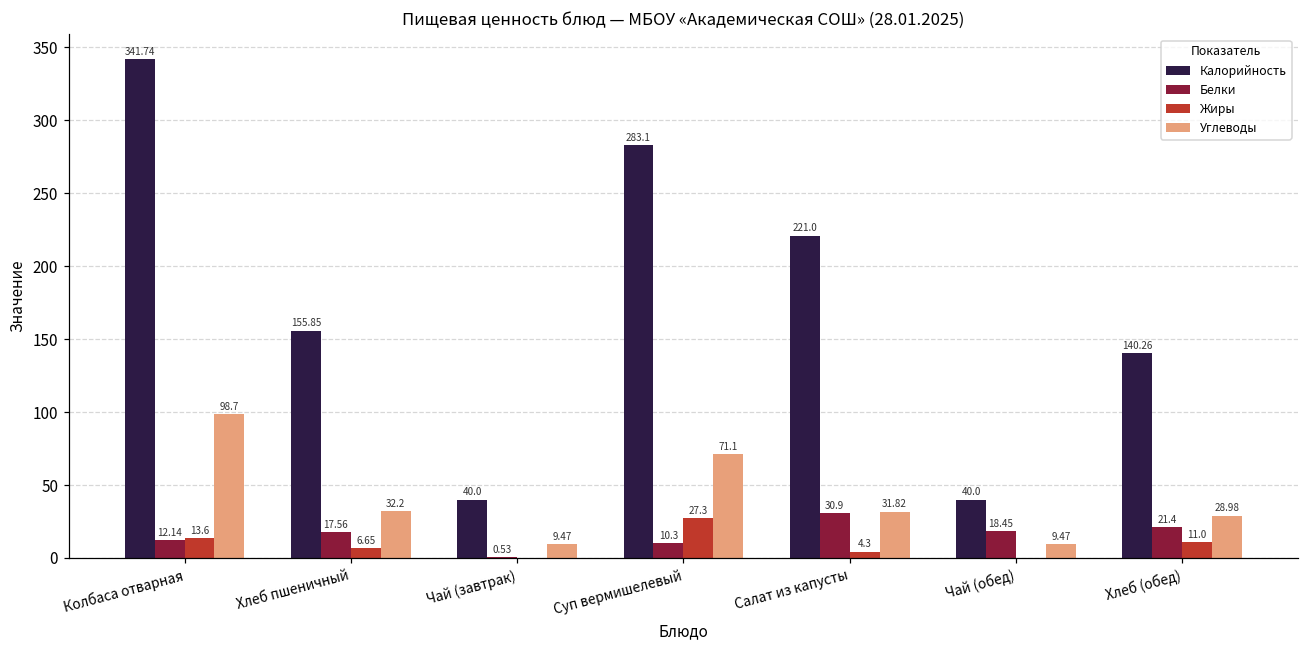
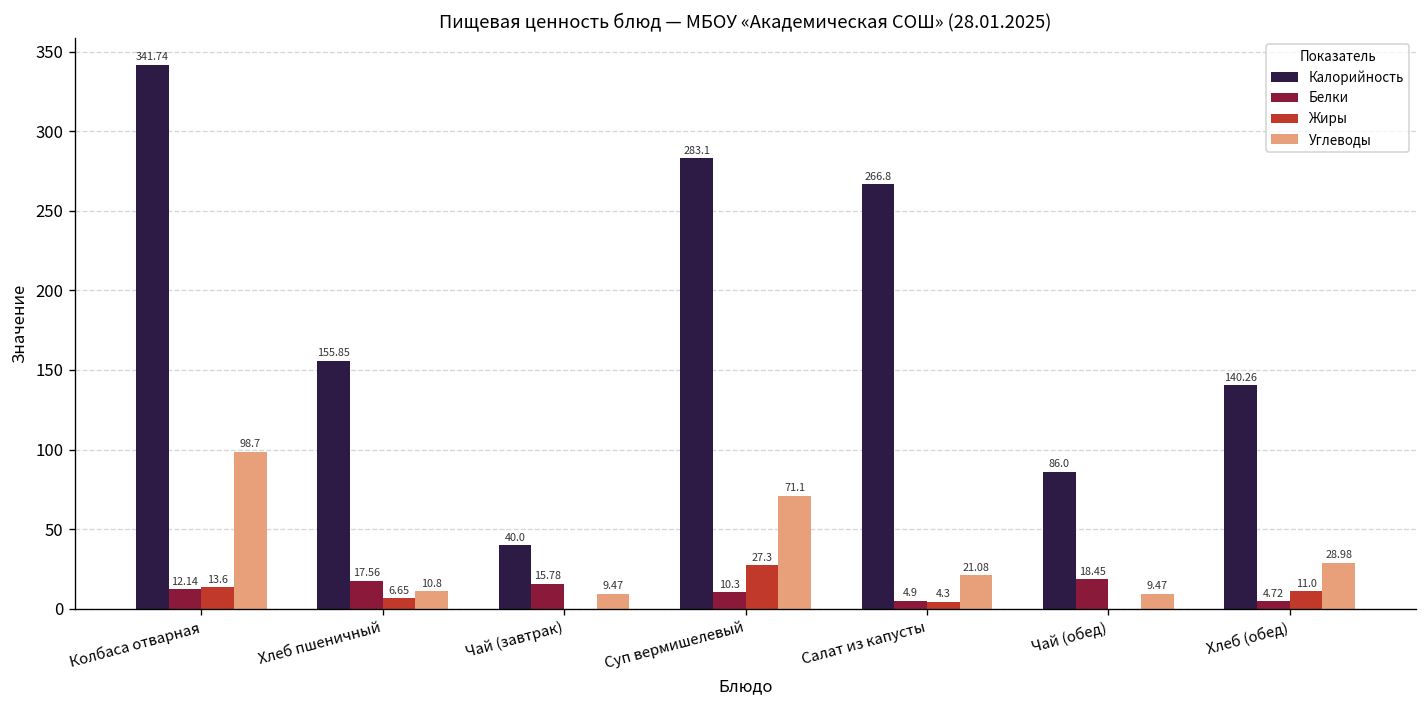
Углеводы, Хлеб пшеничный: 32.2 -> 10.8
Белки, Чай (завтрак): 0.53 -> 15.78
Калорийность, Салат из капусты: 221.0 -> 266.8
Белки, Салат из капусты: 30.9 -> 4.9
Углеводы, Салат из капусты: 31.82 -> 21.08
Калорийность, Чай (обед): 40.0 -> 86.0
Белки, Хлеб (обед): 21.4 -> 4.72
